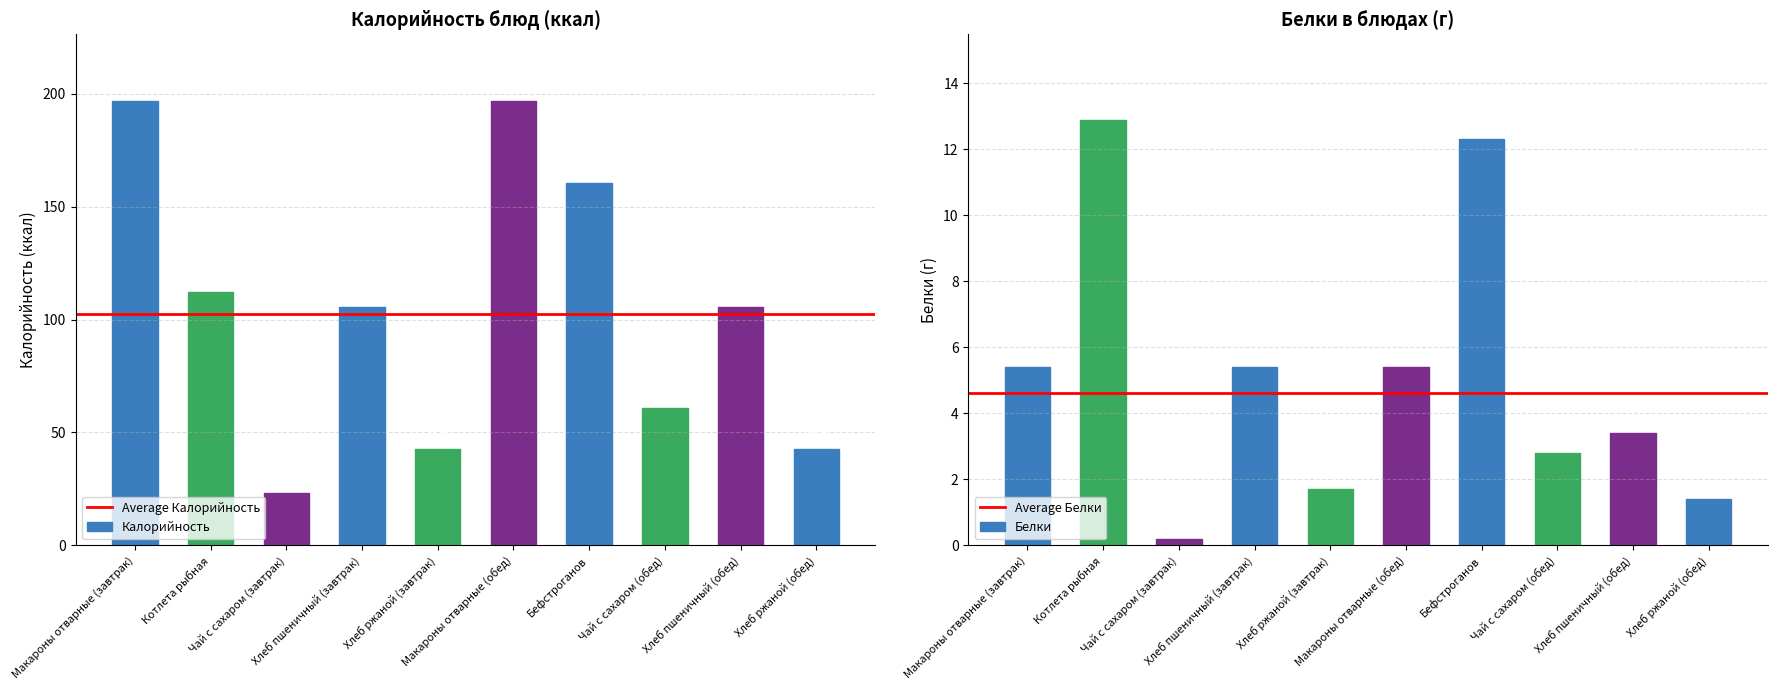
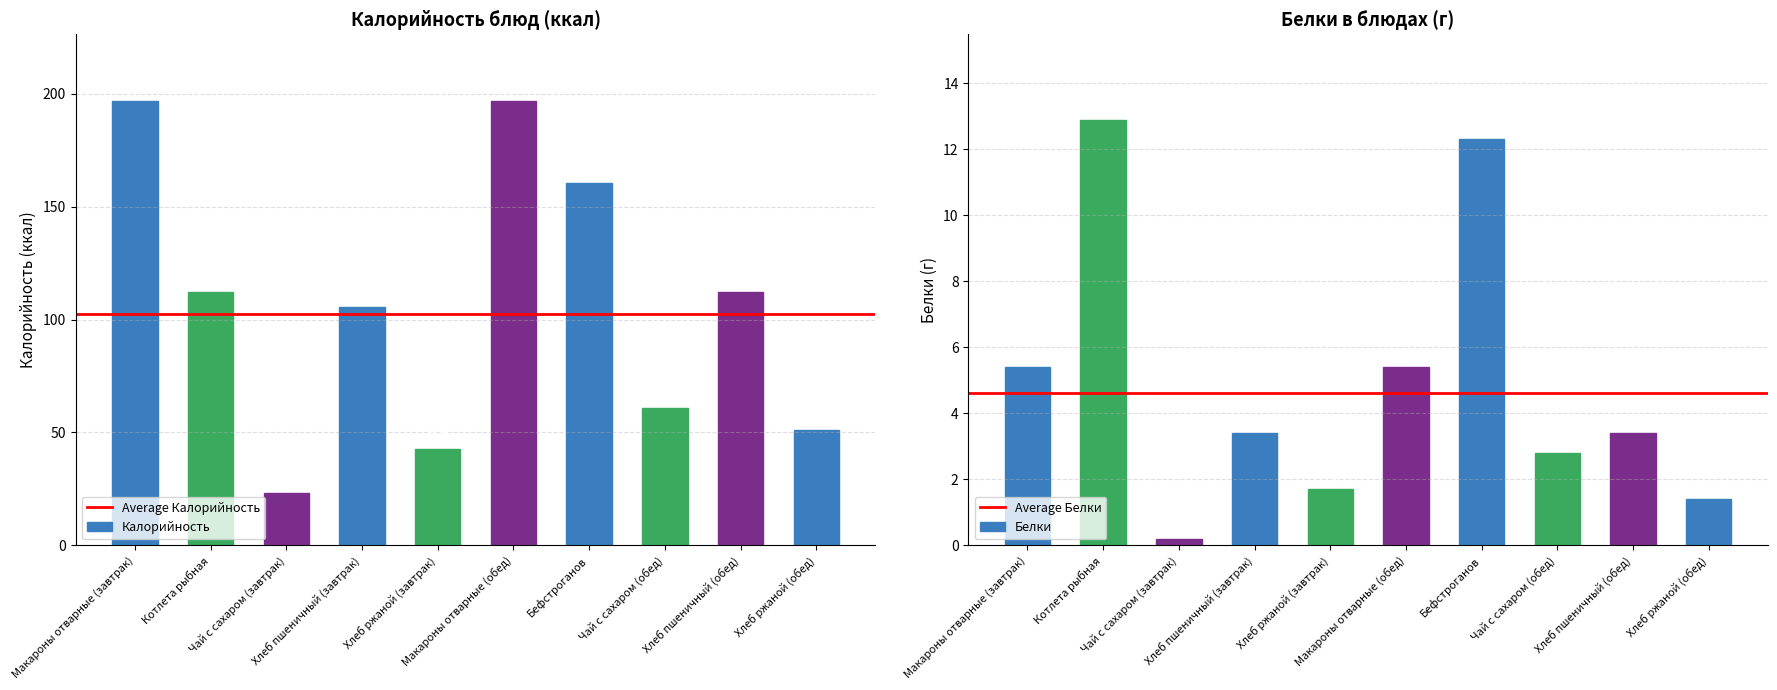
Калорийность блюд (ккал), Хлеб пшеничный (обед): 106 -> 112
Калорийность блюд (ккал), Хлеб ржаной (обед): 43 -> 51
Белки в блюдах (г), Хлеб пшеничный (завтрак): 5.4 -> 3.4
